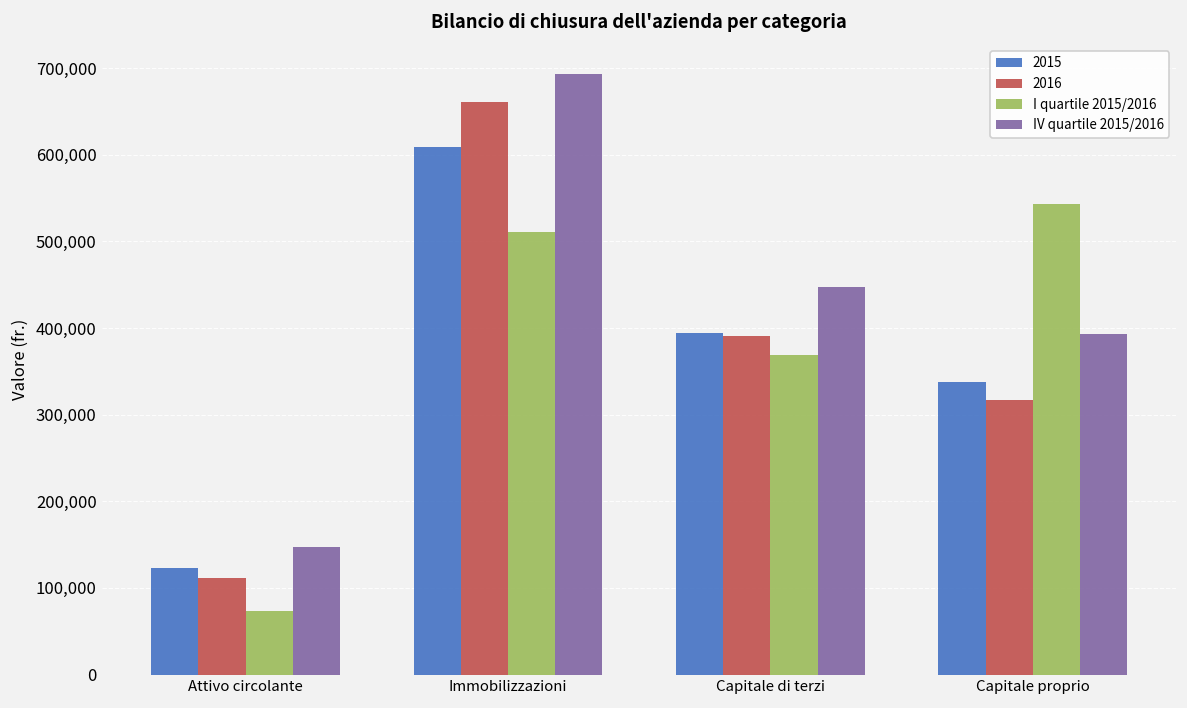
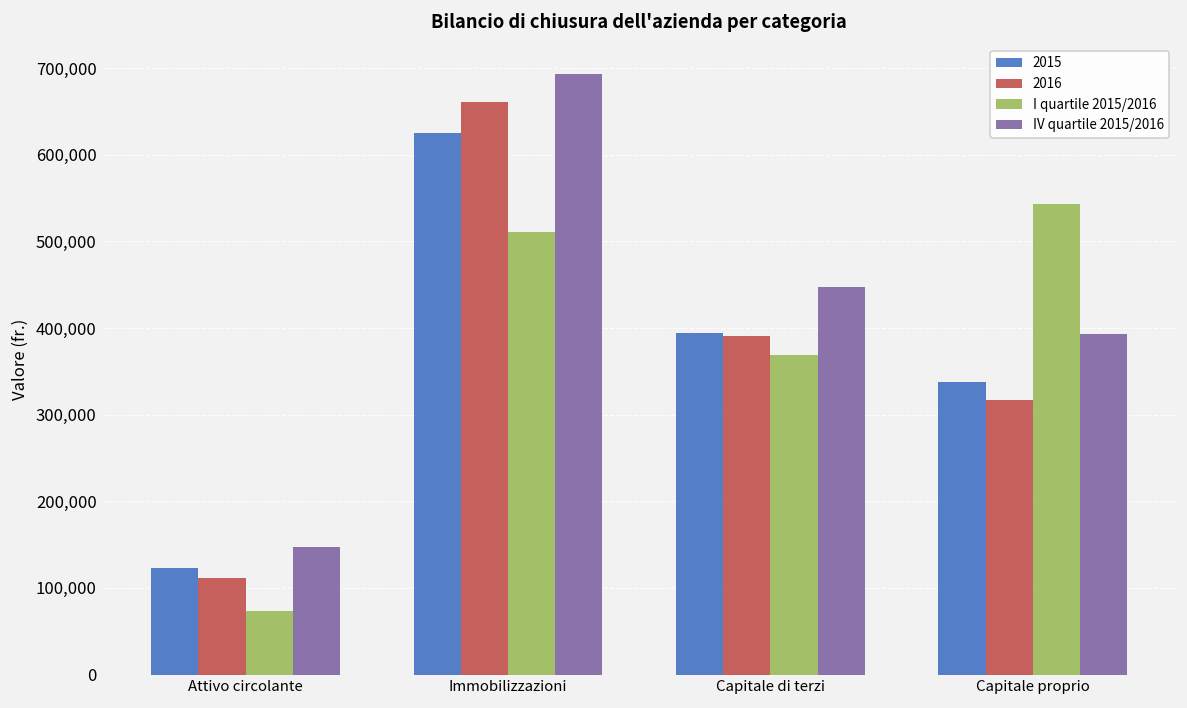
2015, Immobilizzazioni: 610,000 -> 630,000
